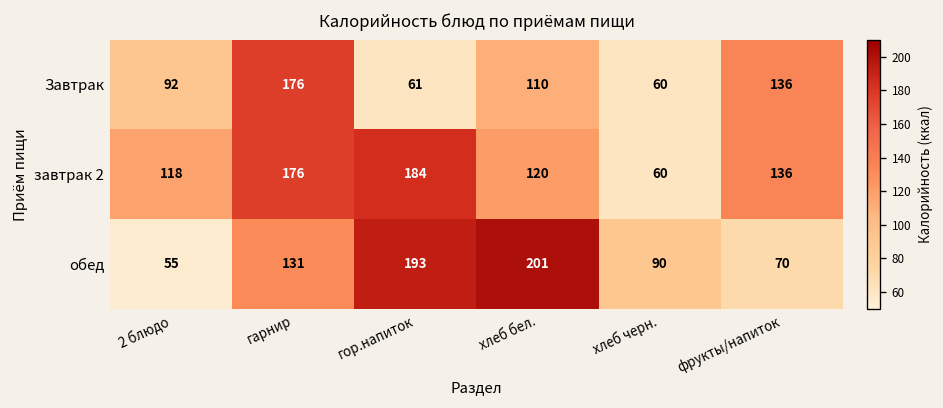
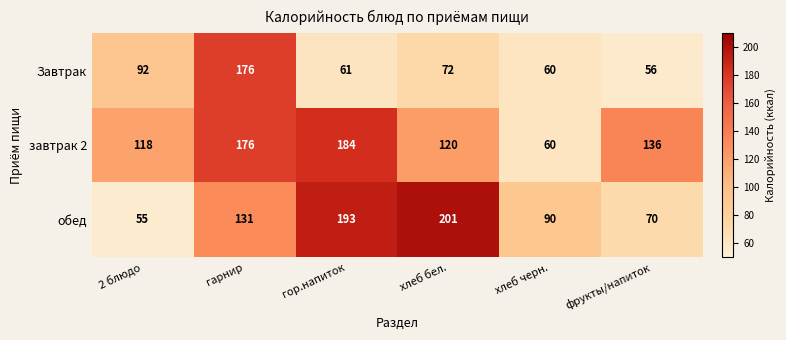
Завтрак, хлеб бел.: 110 -> 72
Завтрак, фрукты/напиток: 136 -> 56
